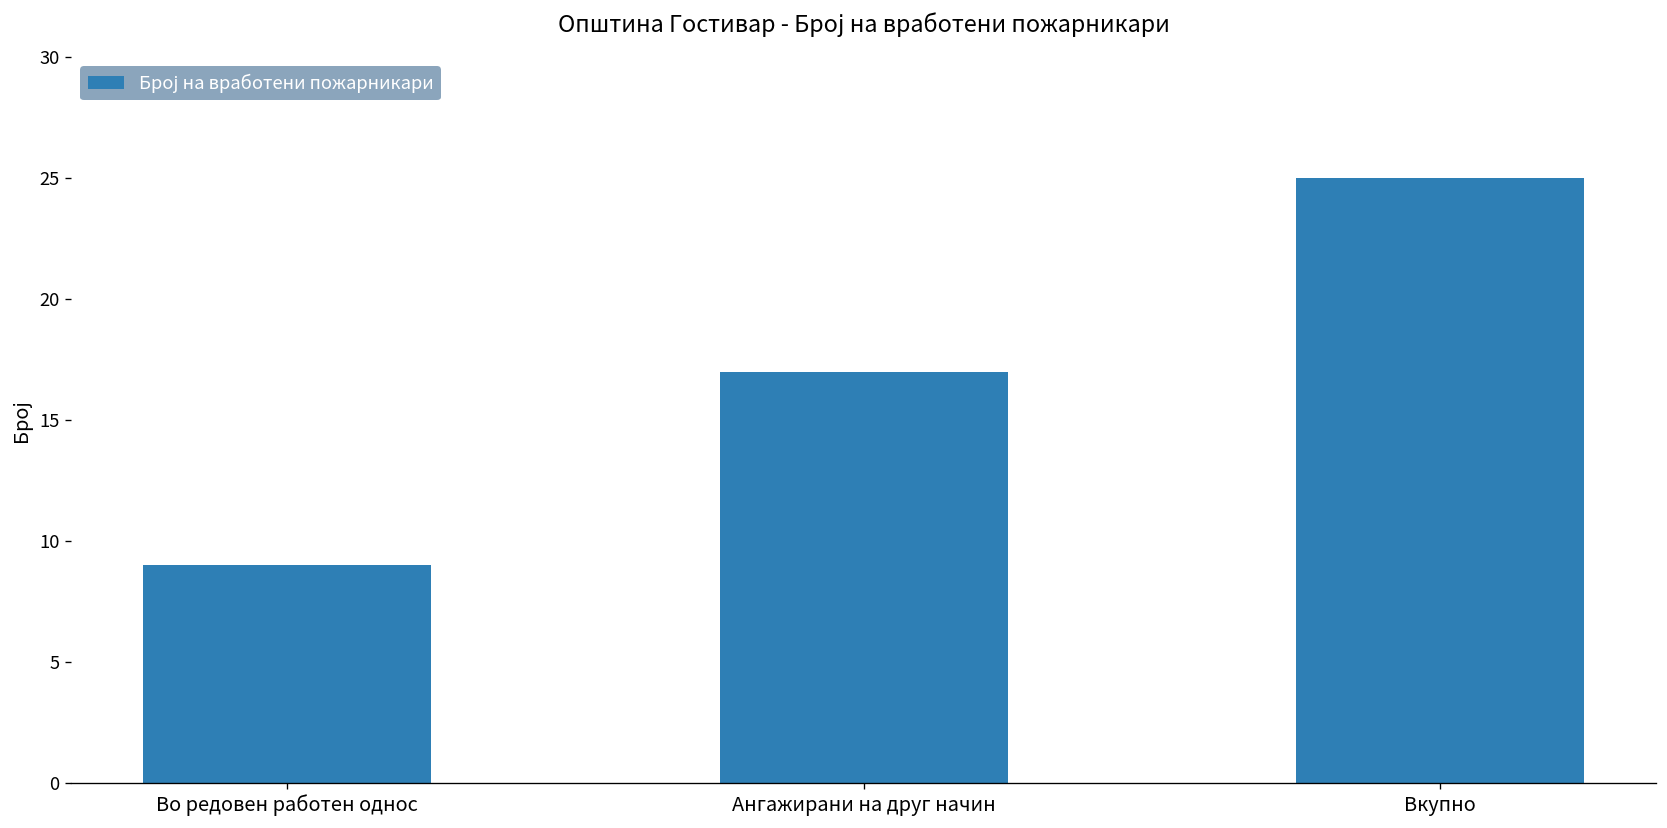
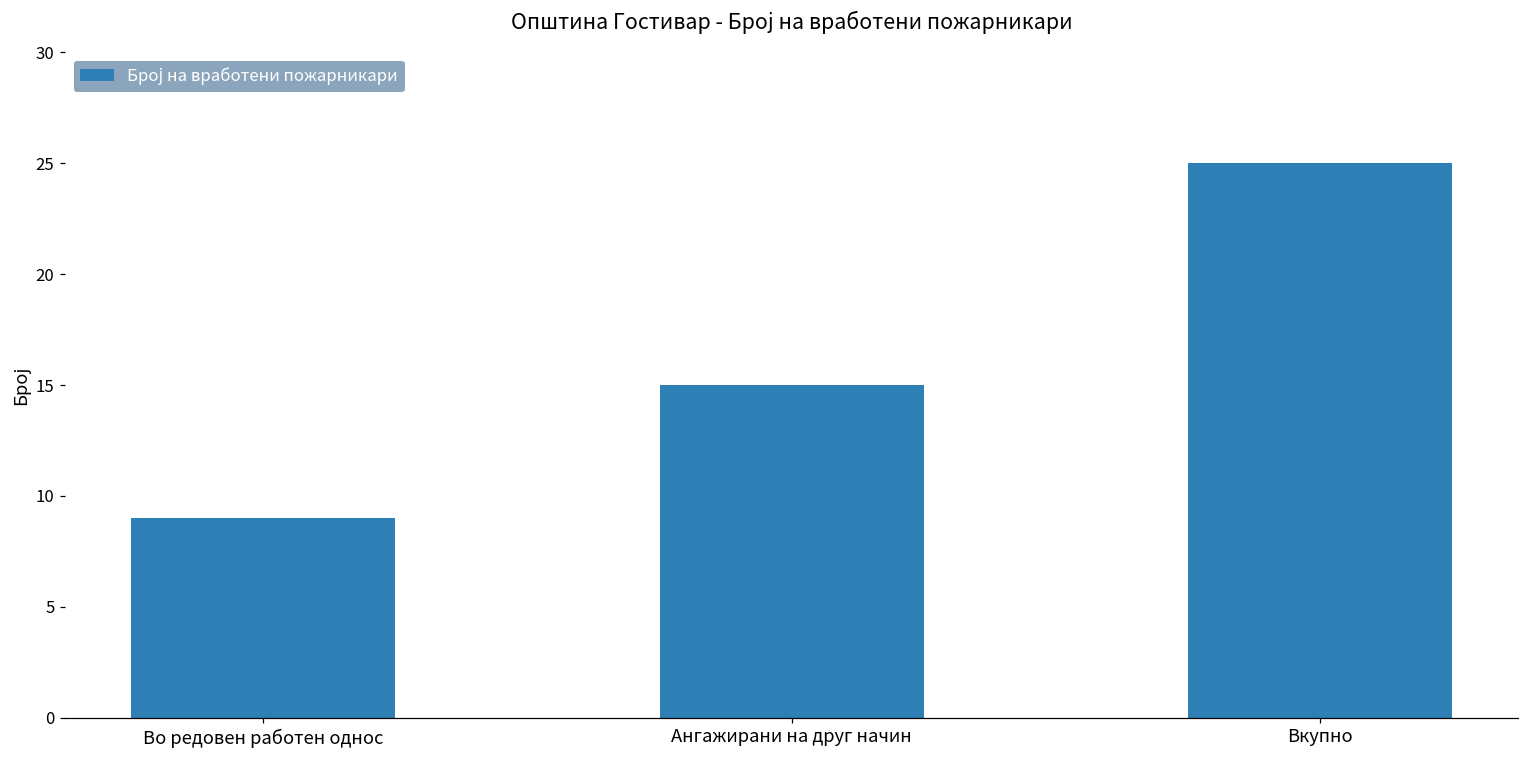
Ангажирани на друг начин: 17 -> 15
